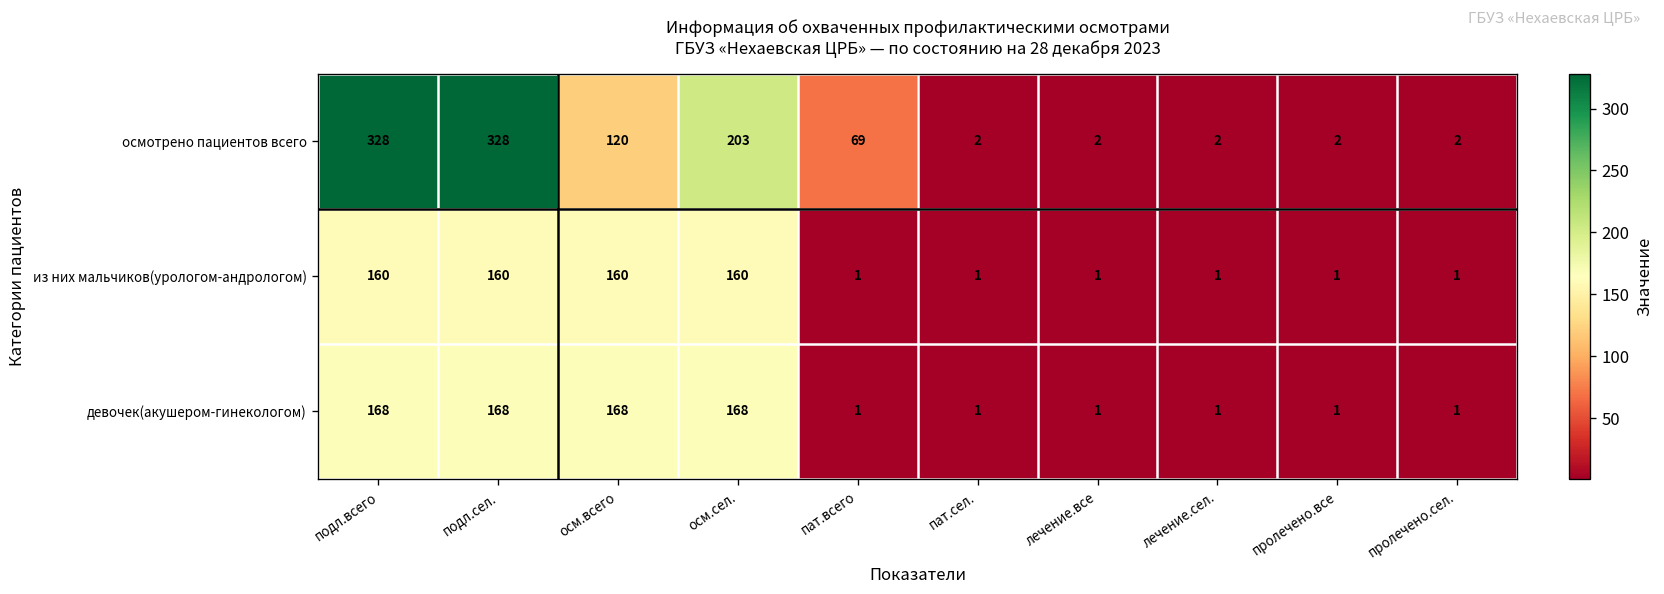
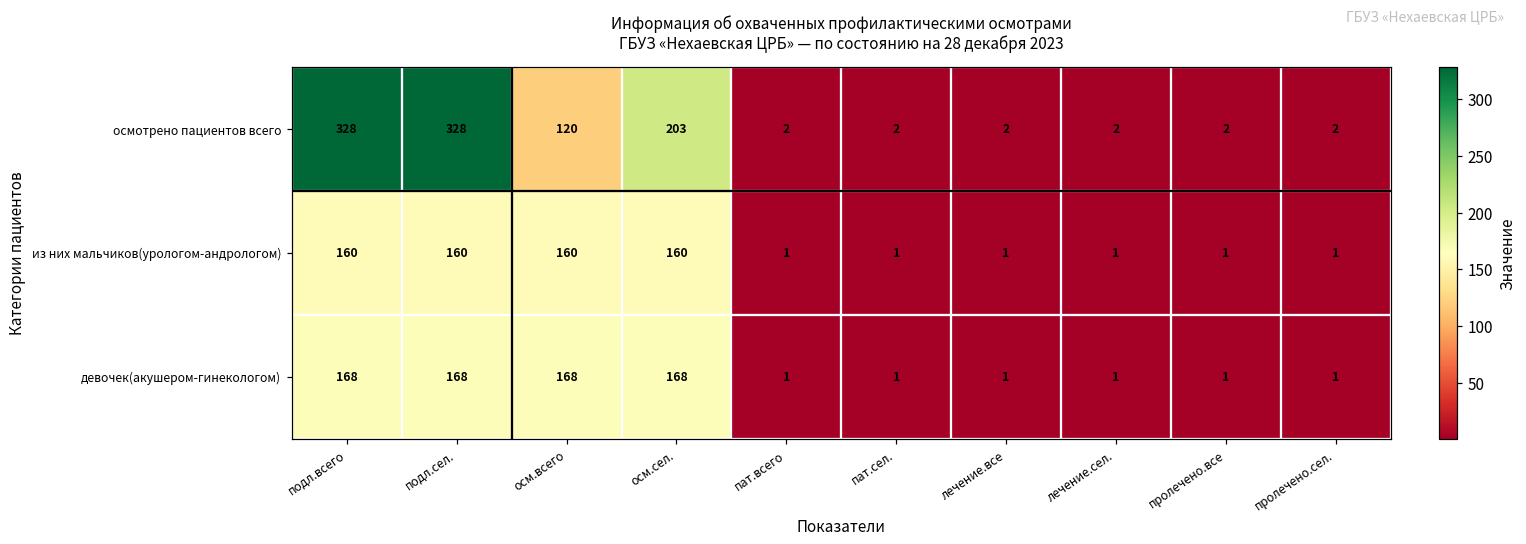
осмотрено пациентов всего, пат.всего: 69 -> 2
